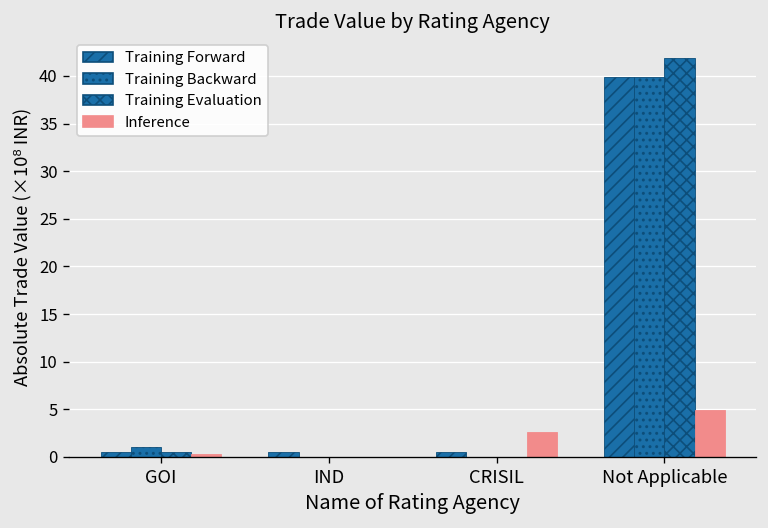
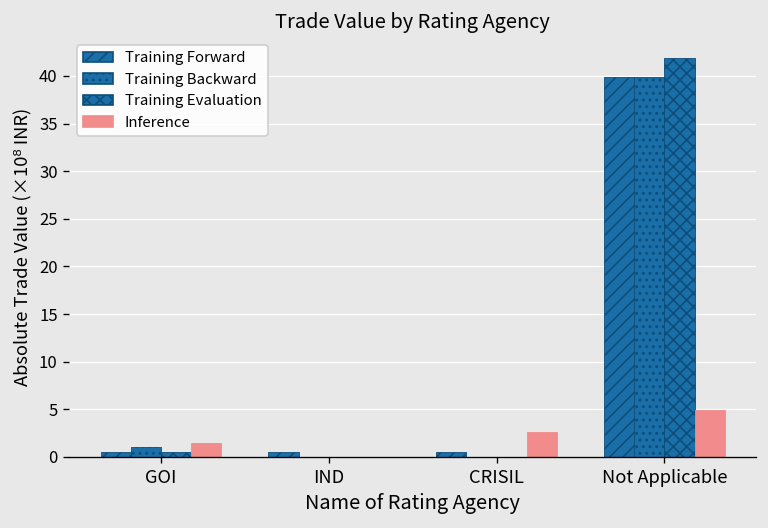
Inference, GOI: 0 -> 1
